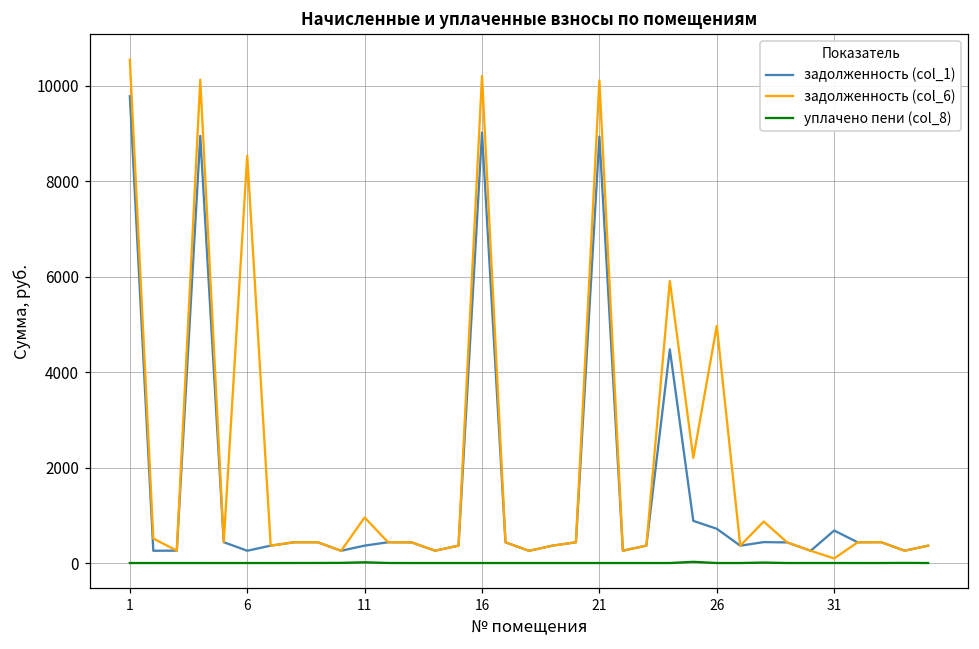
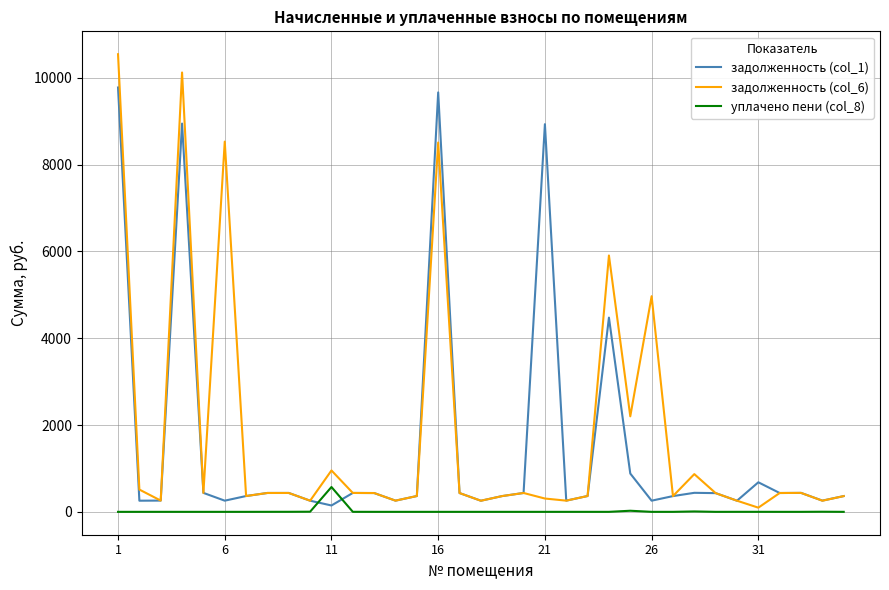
задолженность (col_1), 11: 400 -> 100
уплачено пени (col_8), 11: 0 -> 600
задолженность (col_1), 16: 9000 -> 9700
задолженность (col_6), 16: 10200 -> 8500
задолженность (col_6), 21: 10100 -> 300
задолженность (col_1), 26: 700 -> 300
